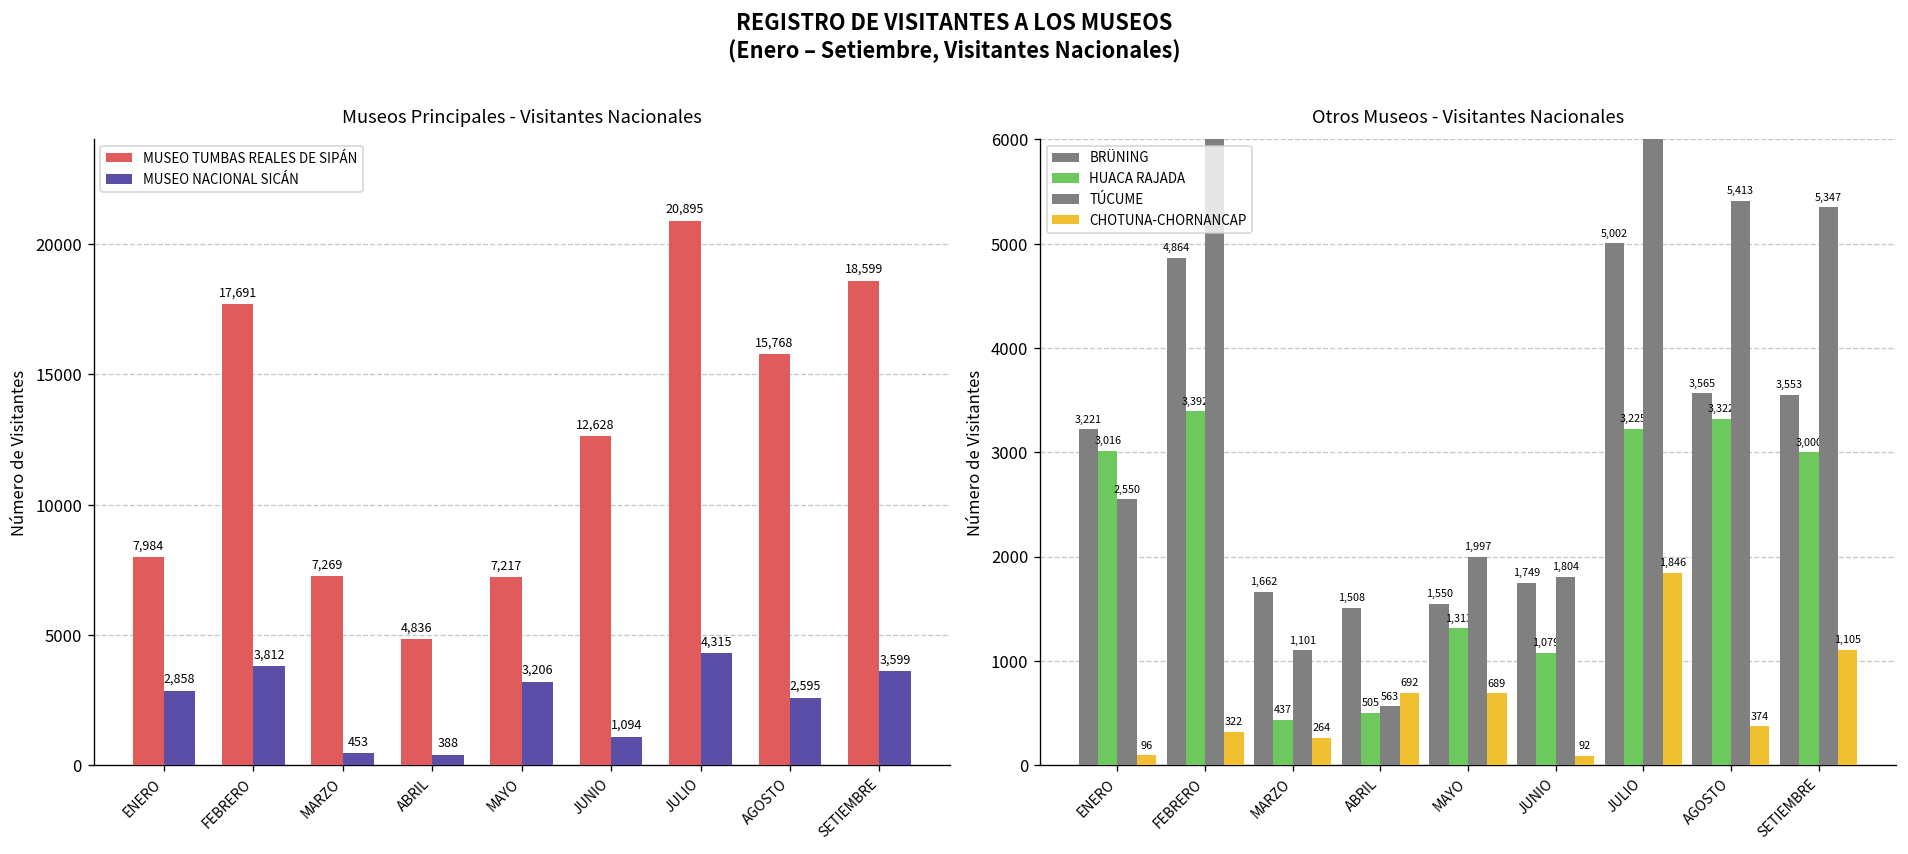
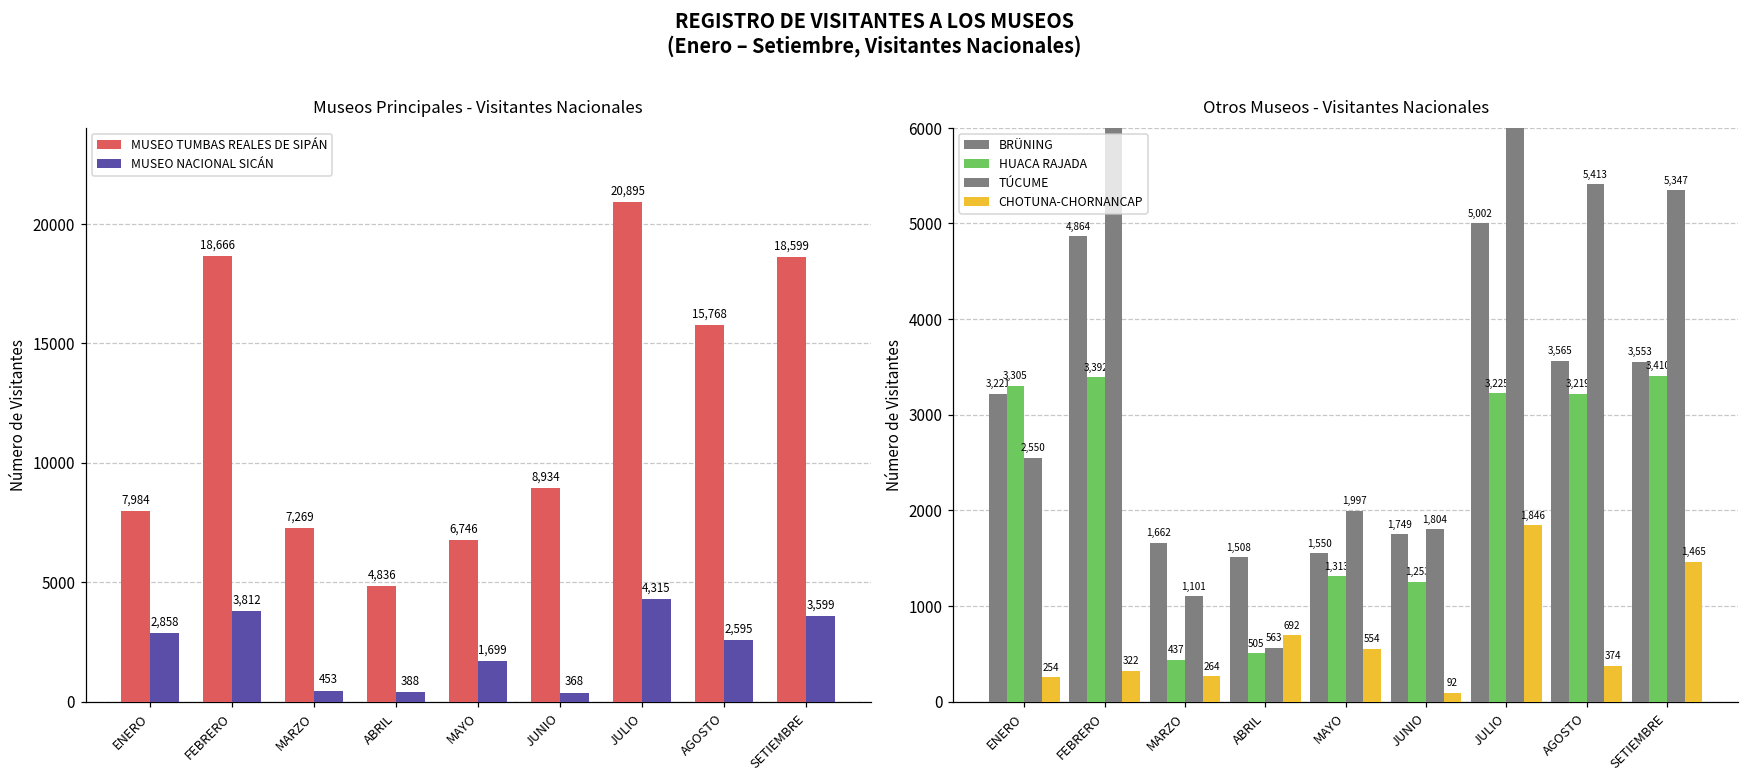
Museos Principales - Visitantes Nacionales, MUSEO TUMBAS REALES DE SIPÁN, FEBRERO: 17,691 -> 18,666
Museos Principales - Visitantes Nacionales, MUSEO TUMBAS REALES DE SIPÁN, MAYO: 7,217 -> 6,746
Museos Principales - Visitantes Nacionales, MUSEO NACIONAL SICÁN, MAYO: 3,206 -> 1,699
Museos Principales - Visitantes Nacionales, MUSEO TUMBAS REALES DE SIPÁN, JUNIO: 12,628 -> 8,934
Museos Principales - Visitantes Nacionales, MUSEO NACIONAL SICÁN, JUNIO: 1,094 -> 368
Otros Museos - Visitantes Nacionales, HUACA RAJADA, ENERO: 3,016 -> 3,305
Otros Museos - Visitantes Nacionales, CHOTUNA-CHORNANCAP, ENERO: 96 -> 254
Otros Museos - Visitantes Nacionales, CHOTUNA-CHORNANCAP, MAYO: 689 -> 554
Otros Museos - Visitantes Nacionales, HUACA RAJADA, JUNIO: 1,079 -> 1,253
Otros Museos - Visitantes Nacionales, HUACA RAJADA, AGOSTO: 3,322 -> 3,219
Otros Museos - Visitantes Nacionales, HUACA RAJADA, SETIEMBRE: 3,000 -> 3,410
Otros Museos - Visitantes Nacionales, CHOTUNA-CHORNANCAP, SETIEMBRE: 1,105 -> 1,465
